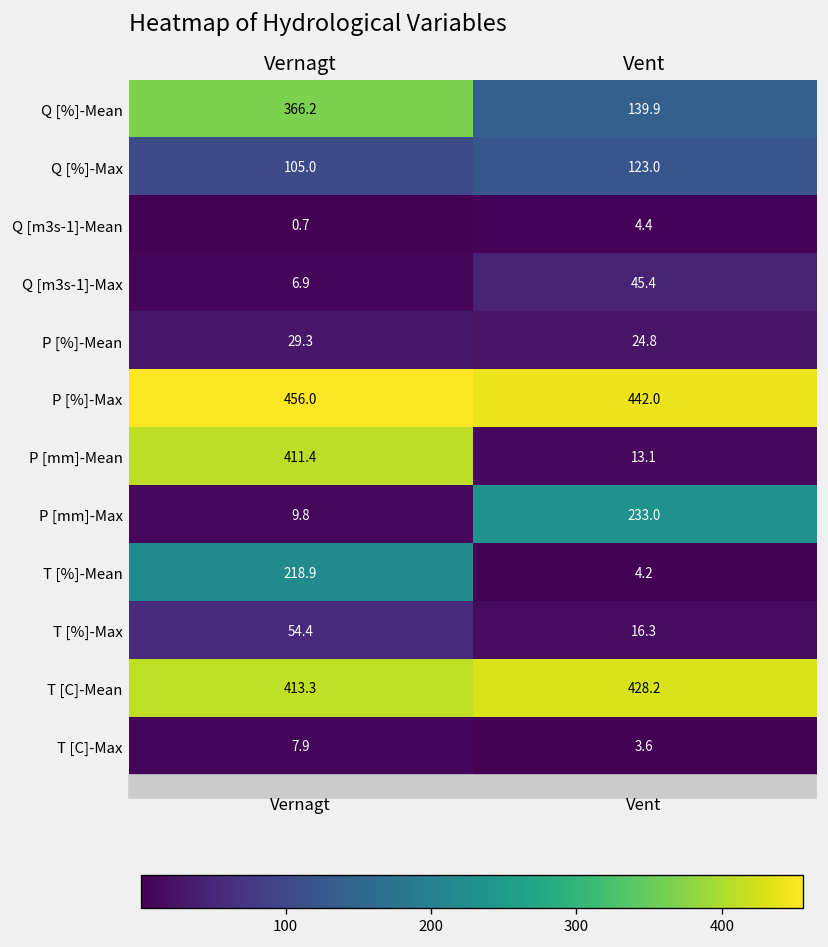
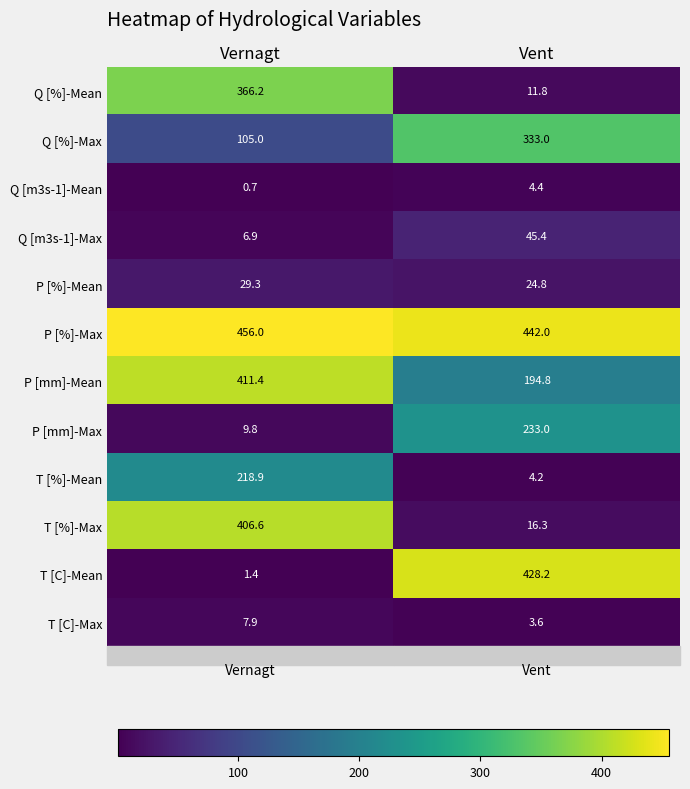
Q [%]-Mean, Vent: 139.9 -> 11.8
Q [%]-Max, Vent: 123.0 -> 333.0
P [mm]-Mean, Vent: 13.1 -> 194.8
T [%]-Max, Vernagt: 54.4 -> 406.6
T [C]-Mean, Vernagt: 413.3 -> 1.4
